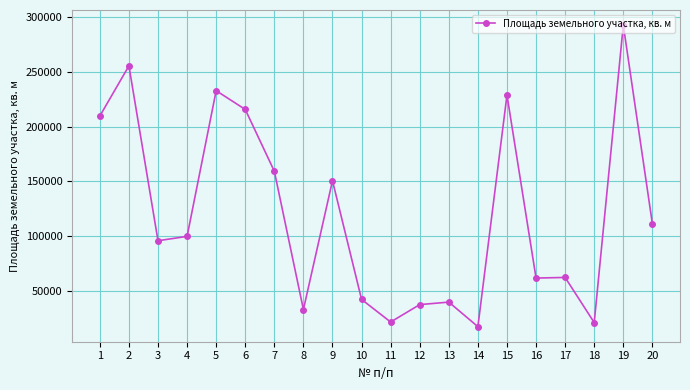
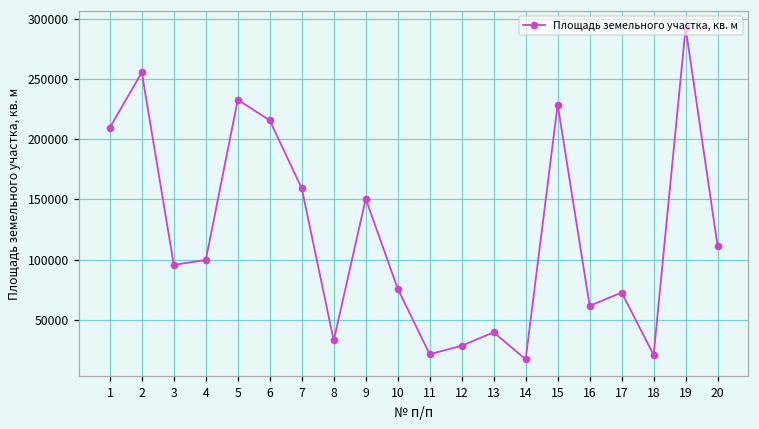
10: 42000 -> 76000
12: 37000 -> 28000
17: 62000 -> 73000
